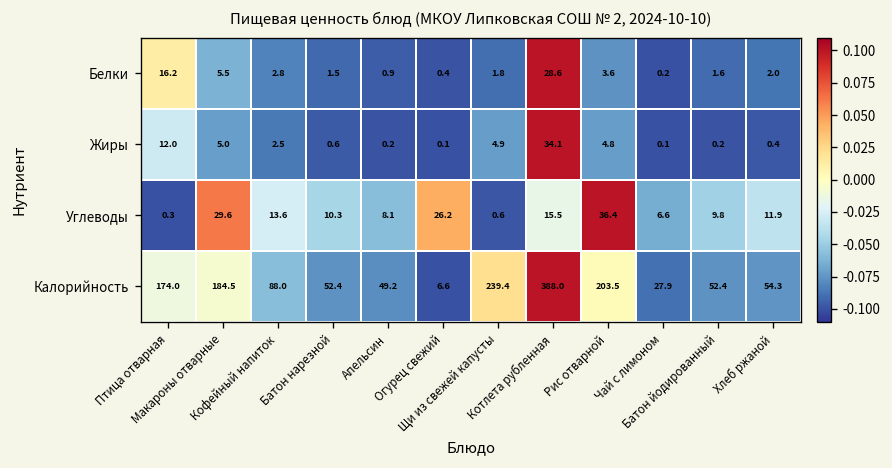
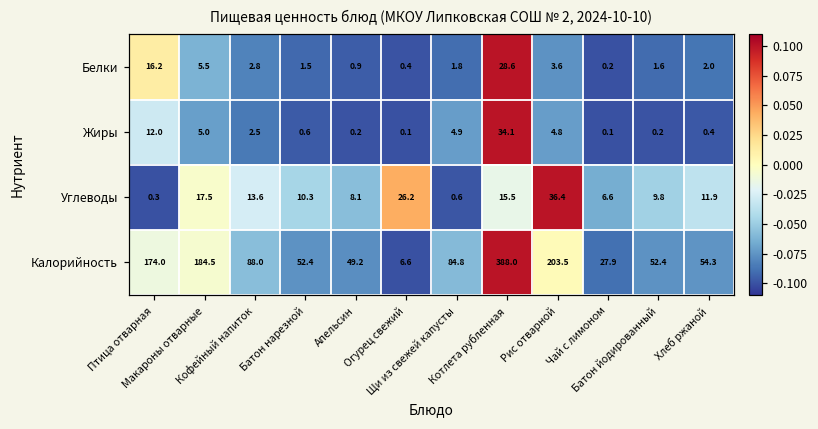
Углеводы, Макароны отварные: 29.6 -> 17.5
Калорийность, Щи из свежей капусты: 239.4 -> 84.8
